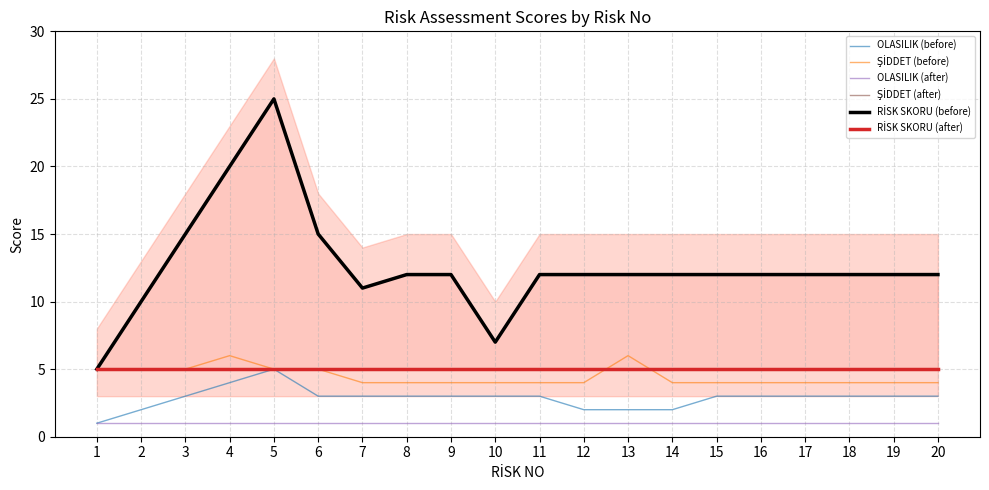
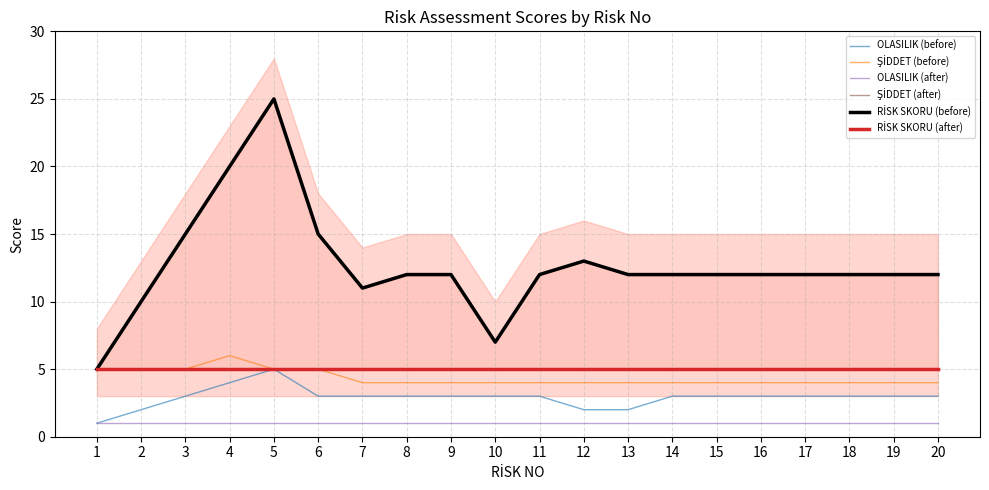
RİSK SKORU (before), 12: 12 -> 13
ŞİDDET (before), 13: 6 -> 4
OLASILIK (before), 14: 2 -> 3
